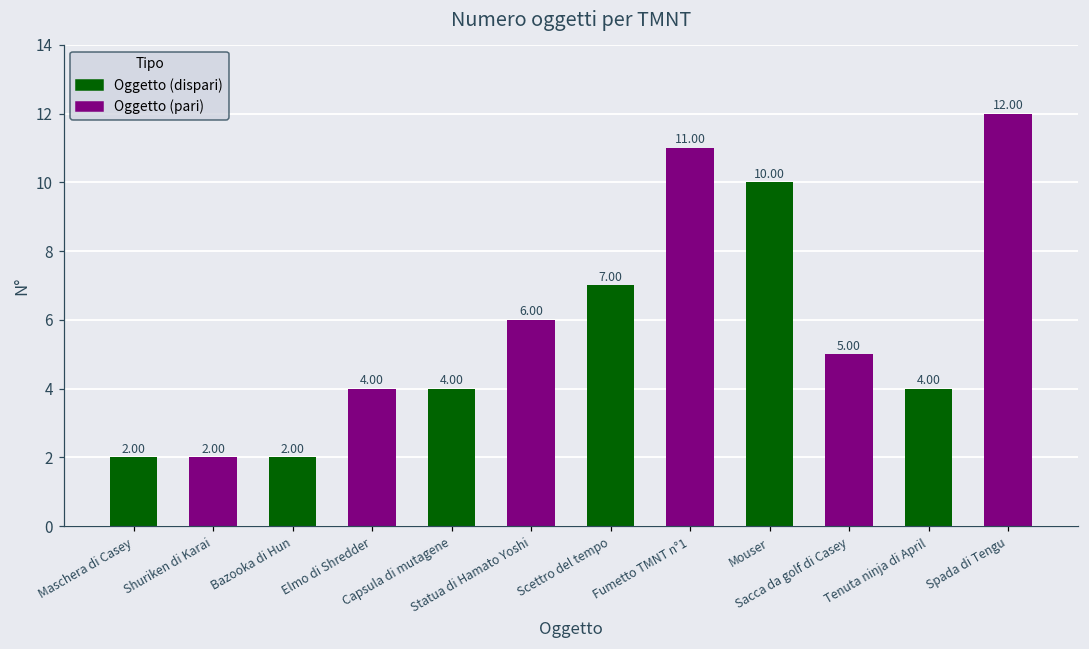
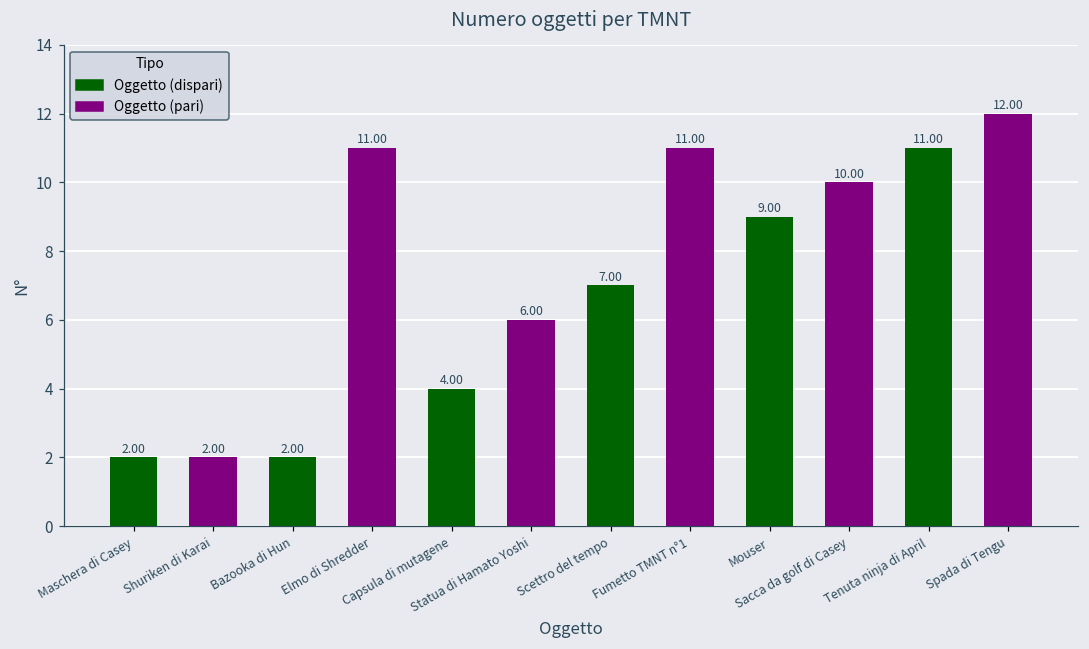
Elmo di Shredder: 4.00 -> 11.00
Mouser: 10.00 -> 9.00
Sacca da golf di Casey: 5.00 -> 10.00
Tenuta ninja di April: 4.00 -> 11.00
